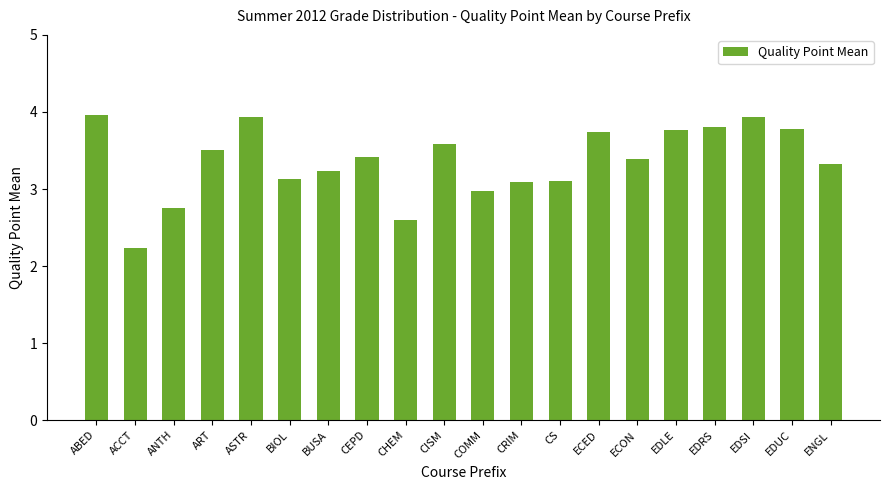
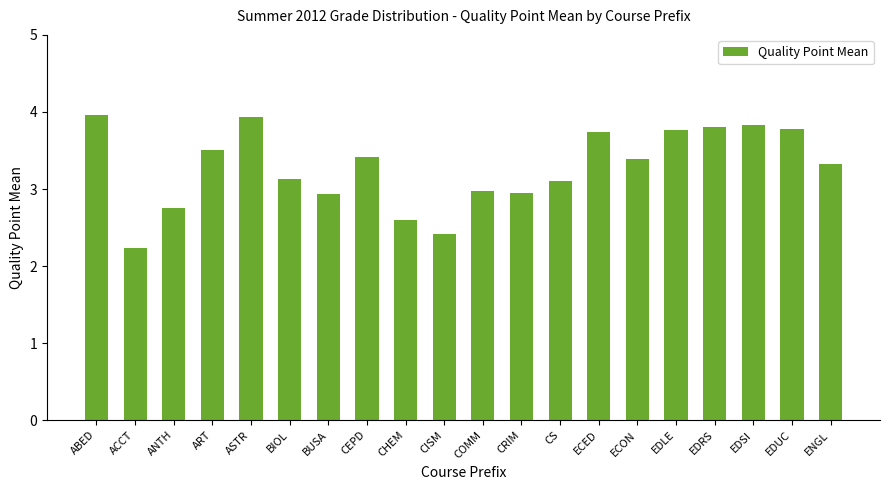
BUSA: 3.2 -> 2.9
CISM: 3.6 -> 2.4
CRIM: 3.1 -> 3.0
EDSI: 3.9 -> 3.8
